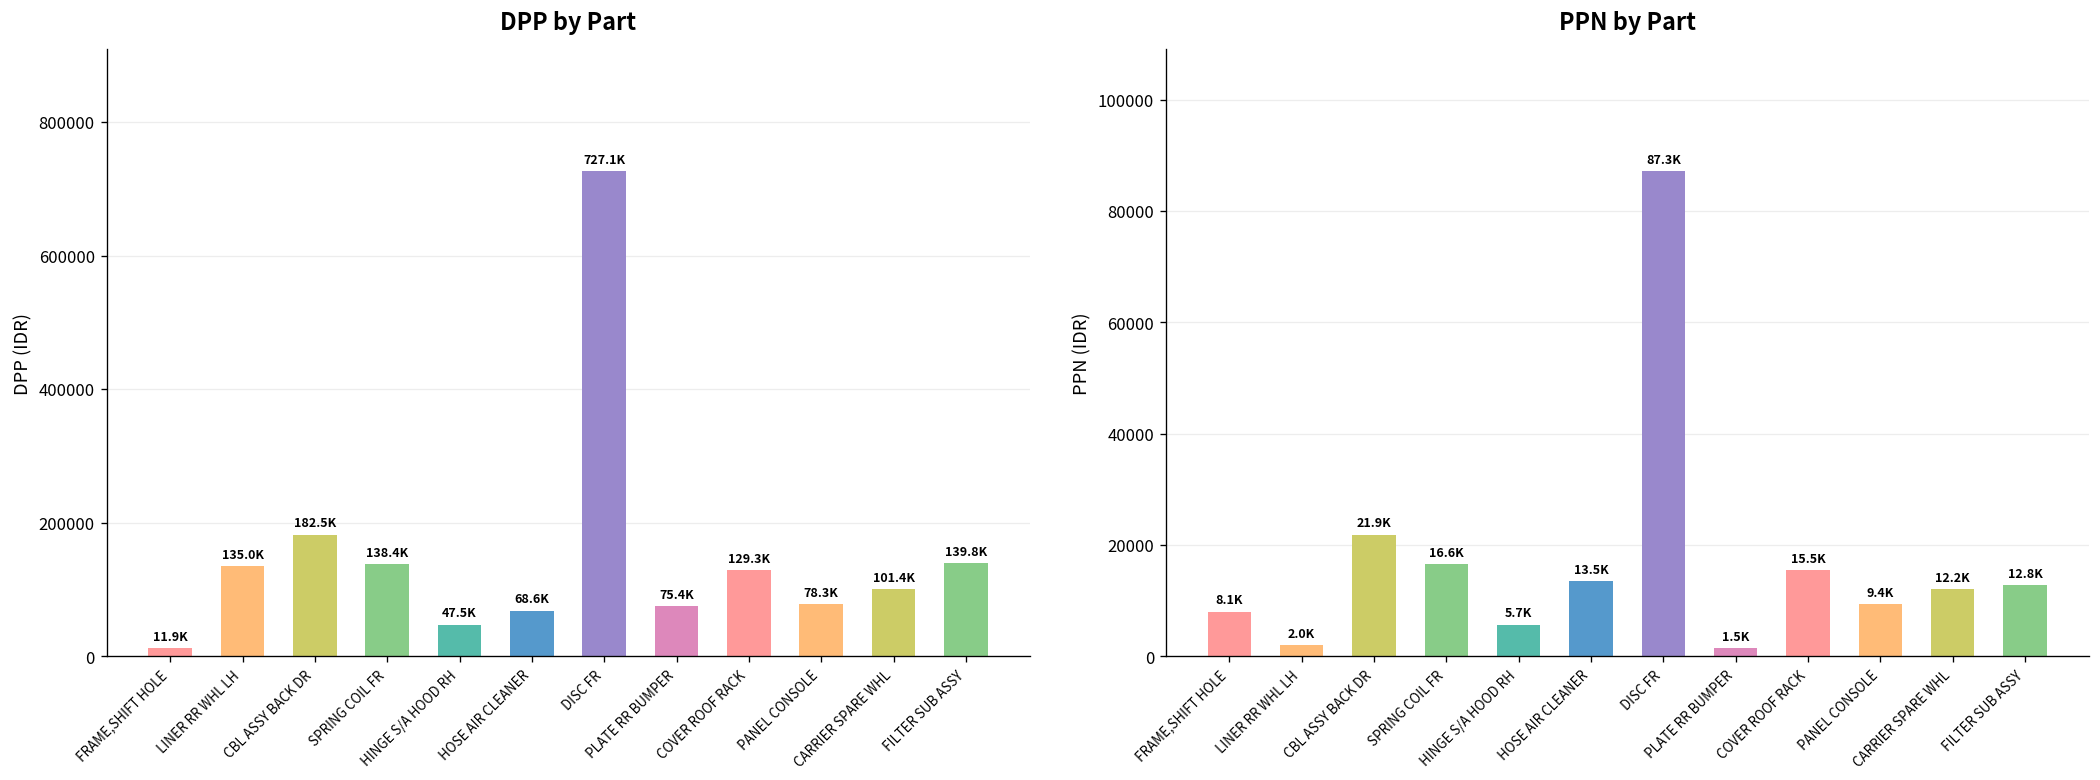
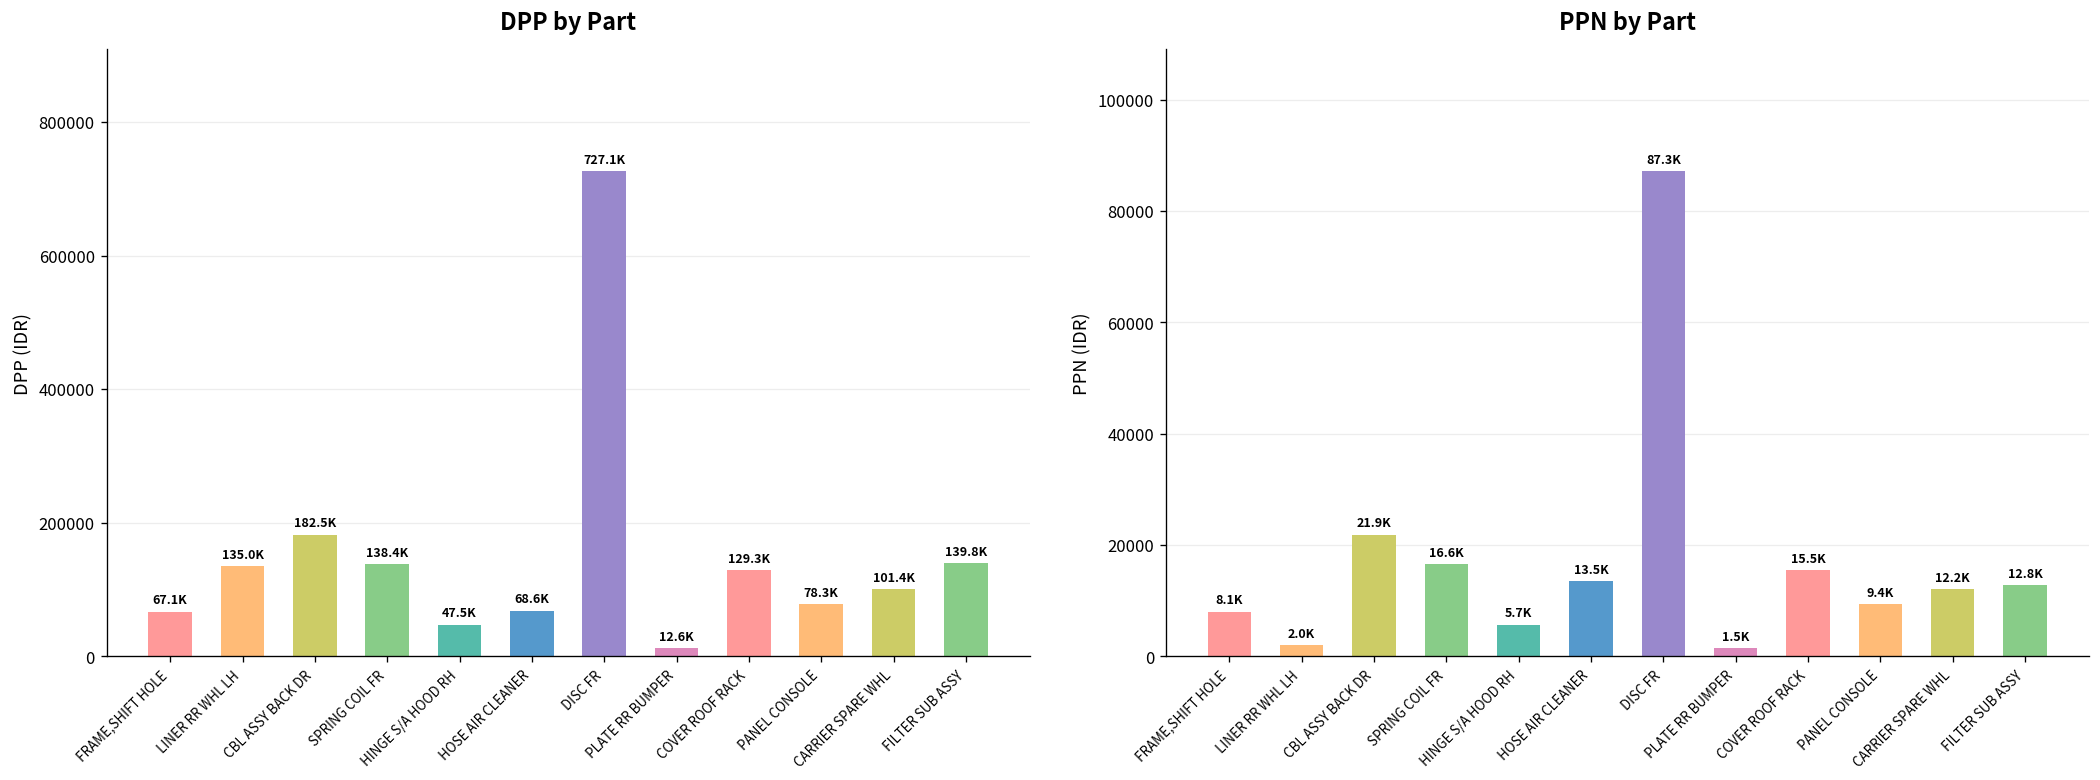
DPP by Part, FRAME,SHIFT HOLE: 11.9K -> 67.1K
DPP by Part, PLATE RR BUMPER: 75.4K -> 12.6K
